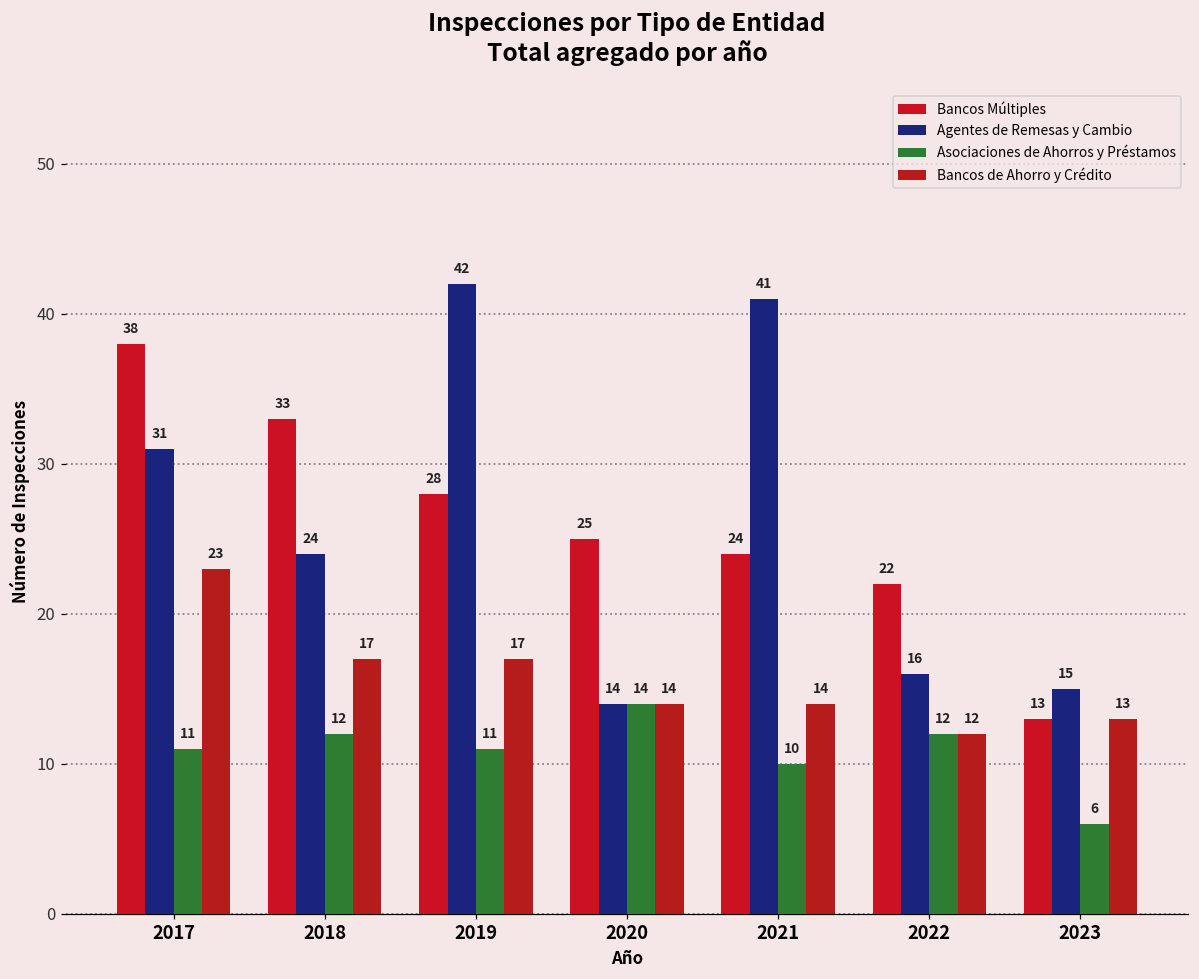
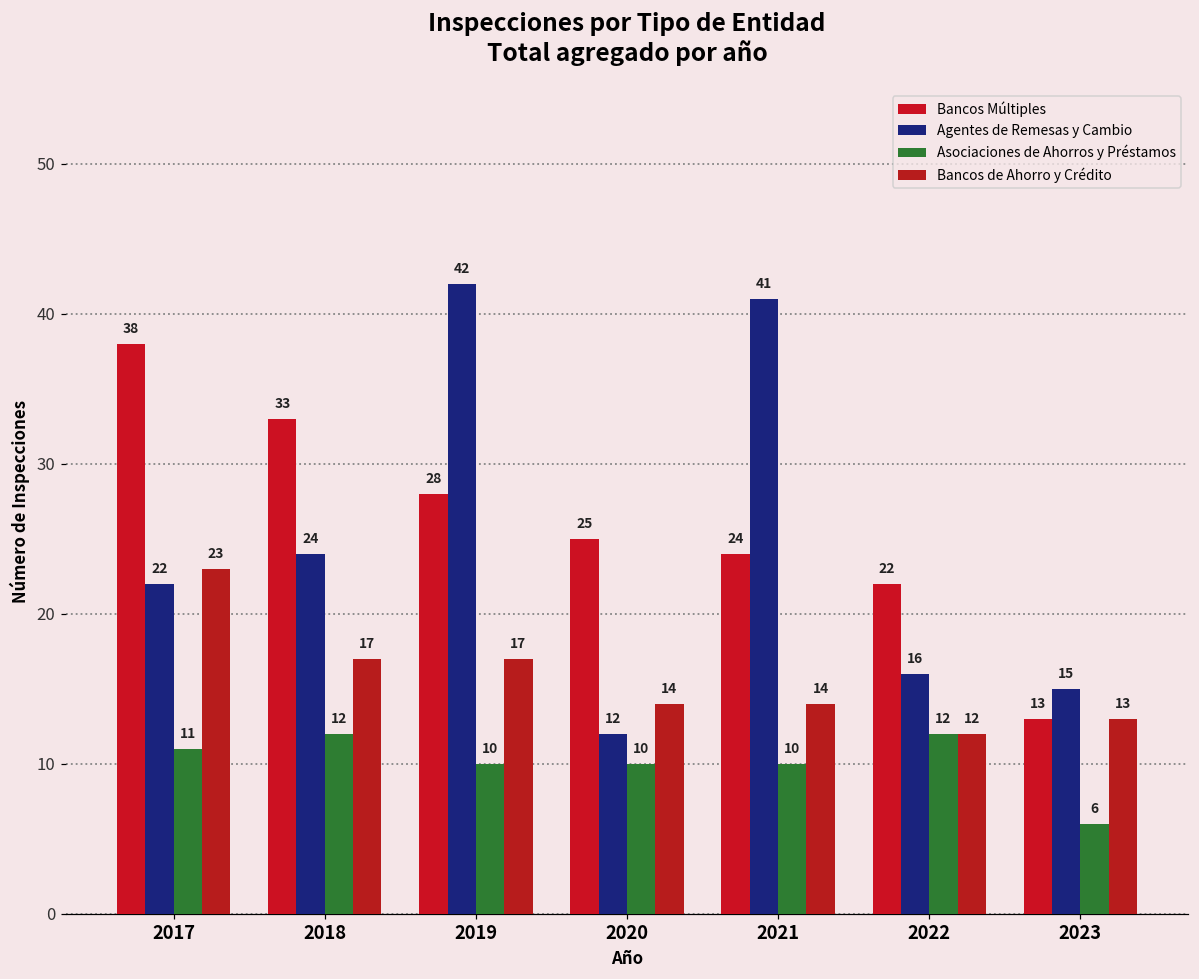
Agentes de Remesas y Cambio, 2017: 31 -> 22
Asociaciones de Ahorros y Préstamos, 2019: 11 -> 10
Agentes de Remesas y Cambio, 2020: 14 -> 12
Asociaciones de Ahorros y Préstamos, 2020: 14 -> 10
